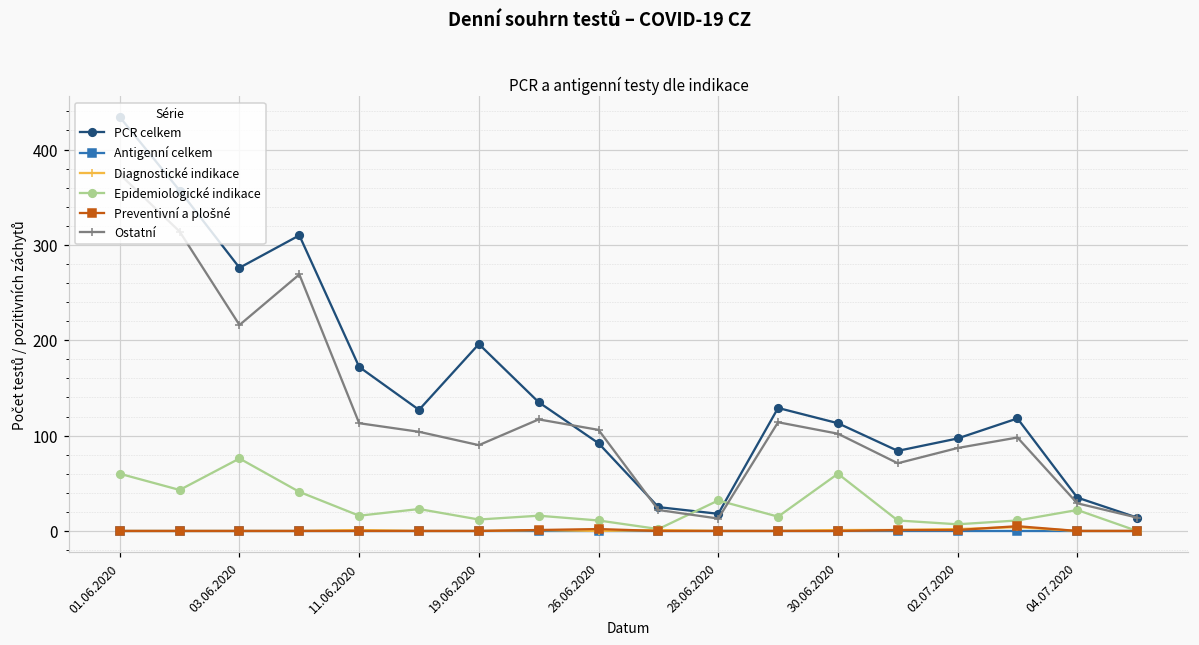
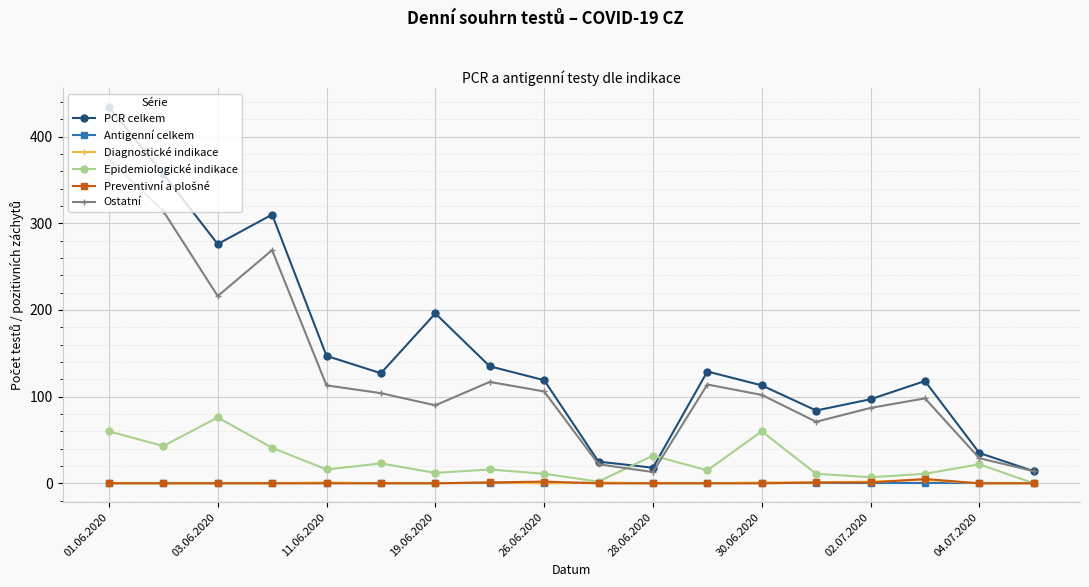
PCR celkem, 11.06.2020: 170 -> 150
PCR celkem, 26.06.2020: 90 -> 120
